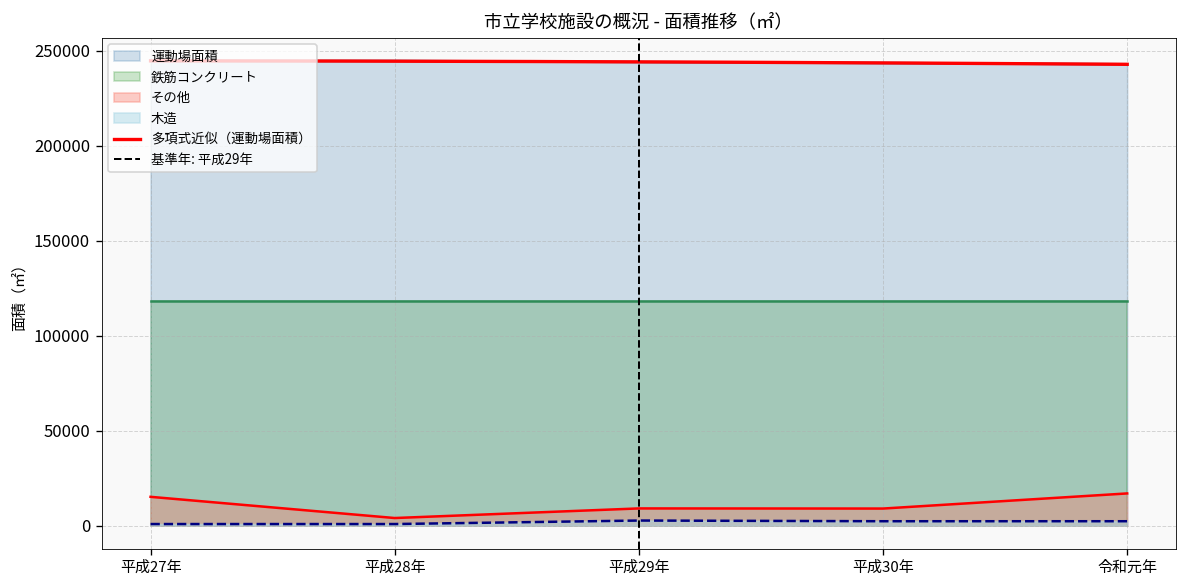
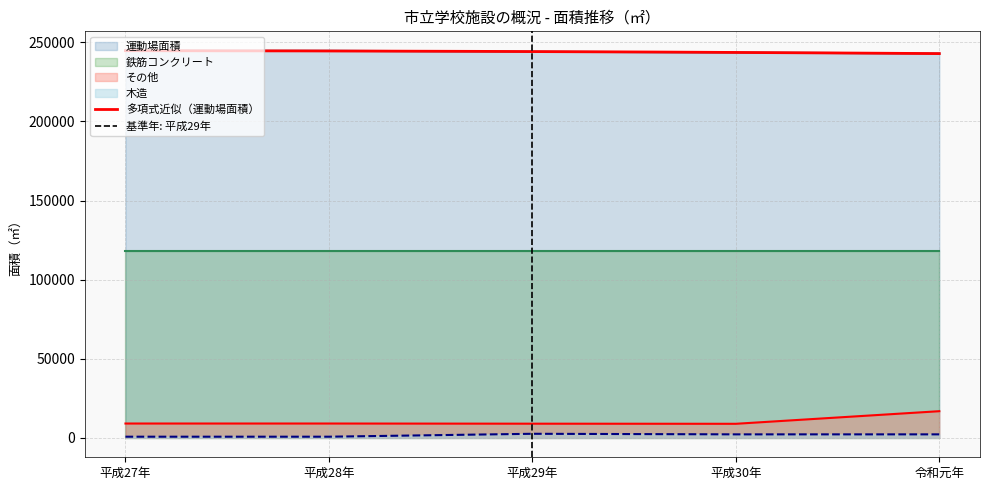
その他, 平成27年: 15000 -> 9000
その他, 平成28年: 4000 -> 9000
